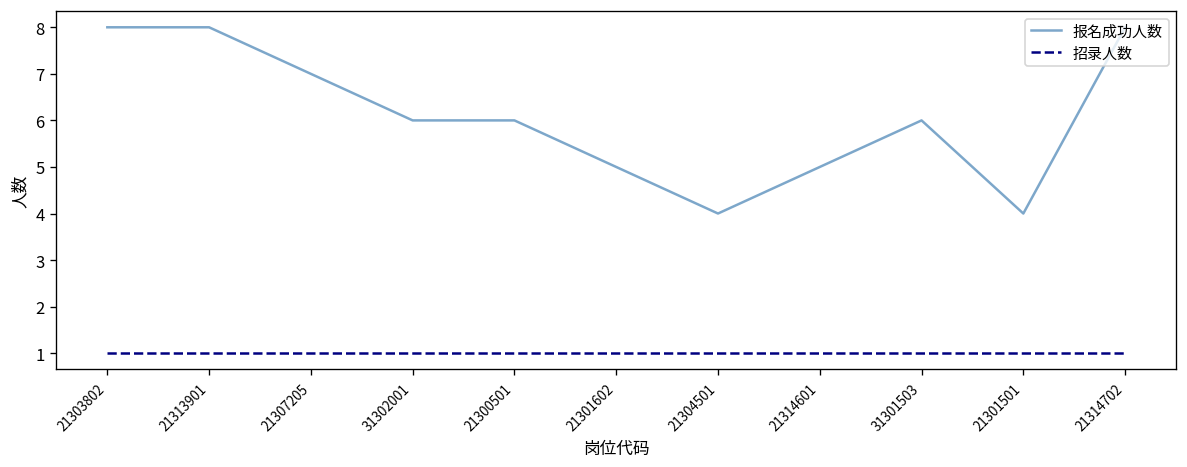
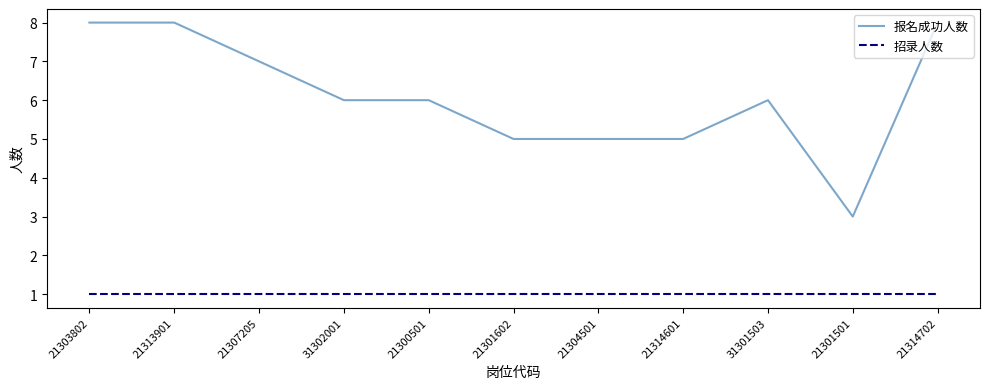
报名成功人数, 21304501: 4 -> 5
报名成功人数, 21301501: 4 -> 3
